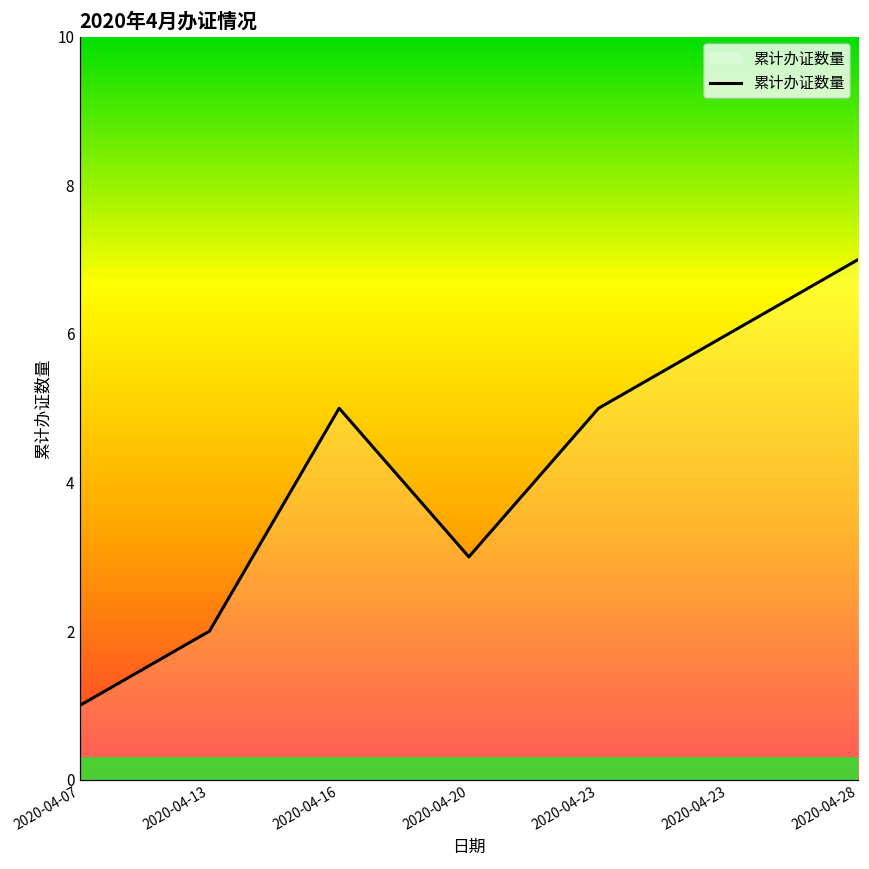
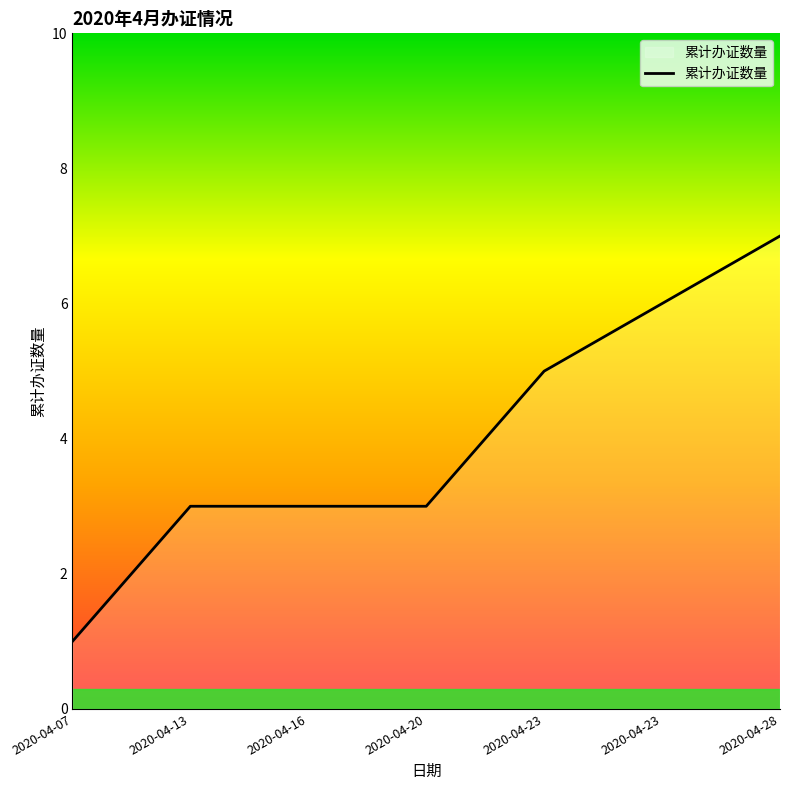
2020-04-13: 2 -> 3
2020-04-16: 5 -> 3
